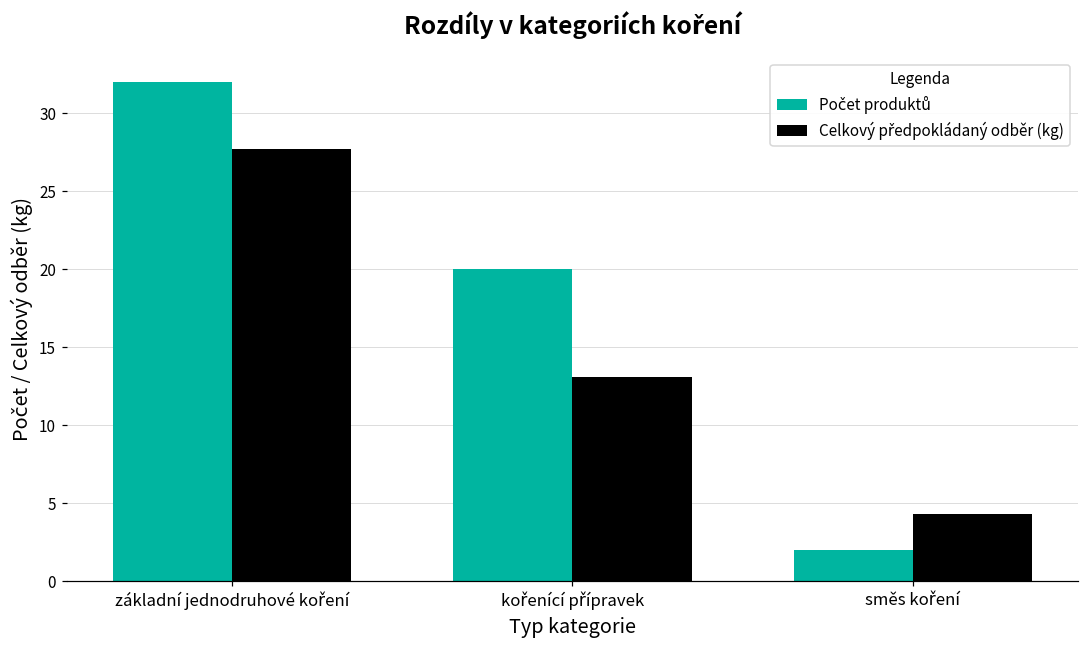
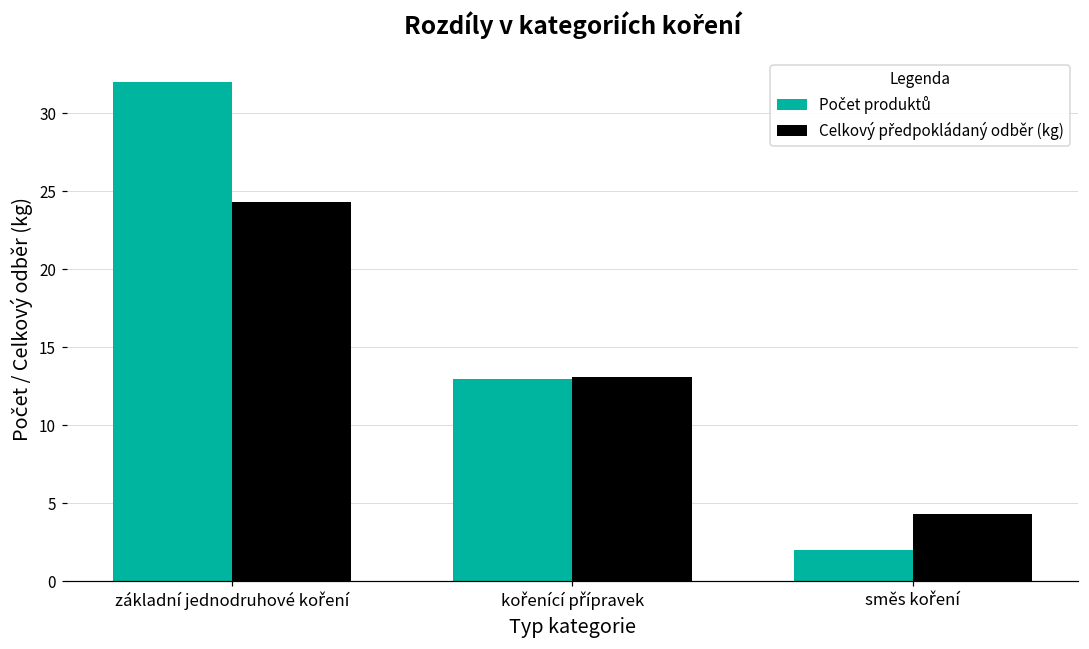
Celkový předpokládaný odběr (kg), základní jednodruhové koření: 27.7 -> 24.3
Počet produktů, kořenící přípravek: 20 -> 13
